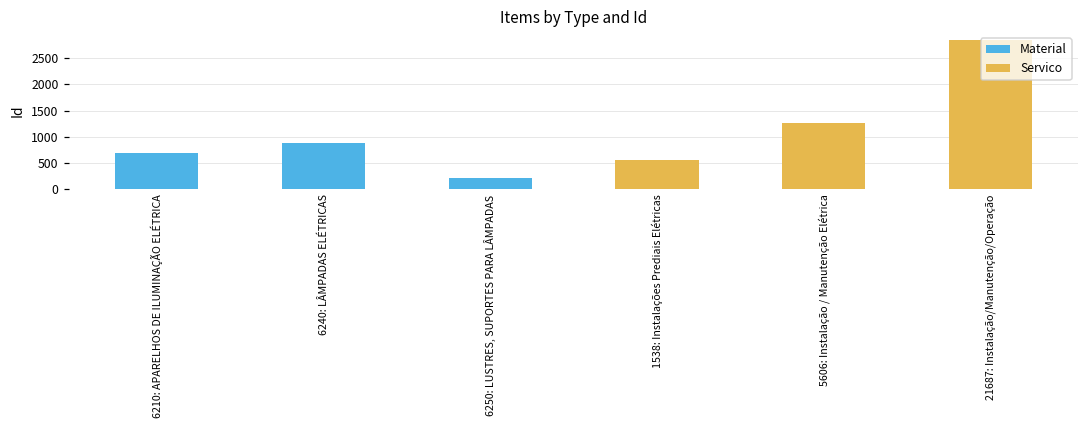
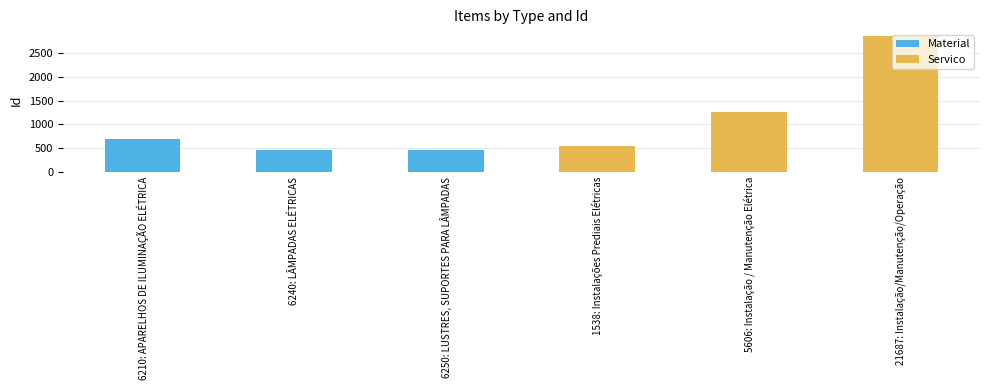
Material, 6240: LÂMPADAS ELÉTRICAS: 900 -> 500
Material, 6250: LUSTRES, SUPORTES PARA LÂMPADAS: 200 -> 500
